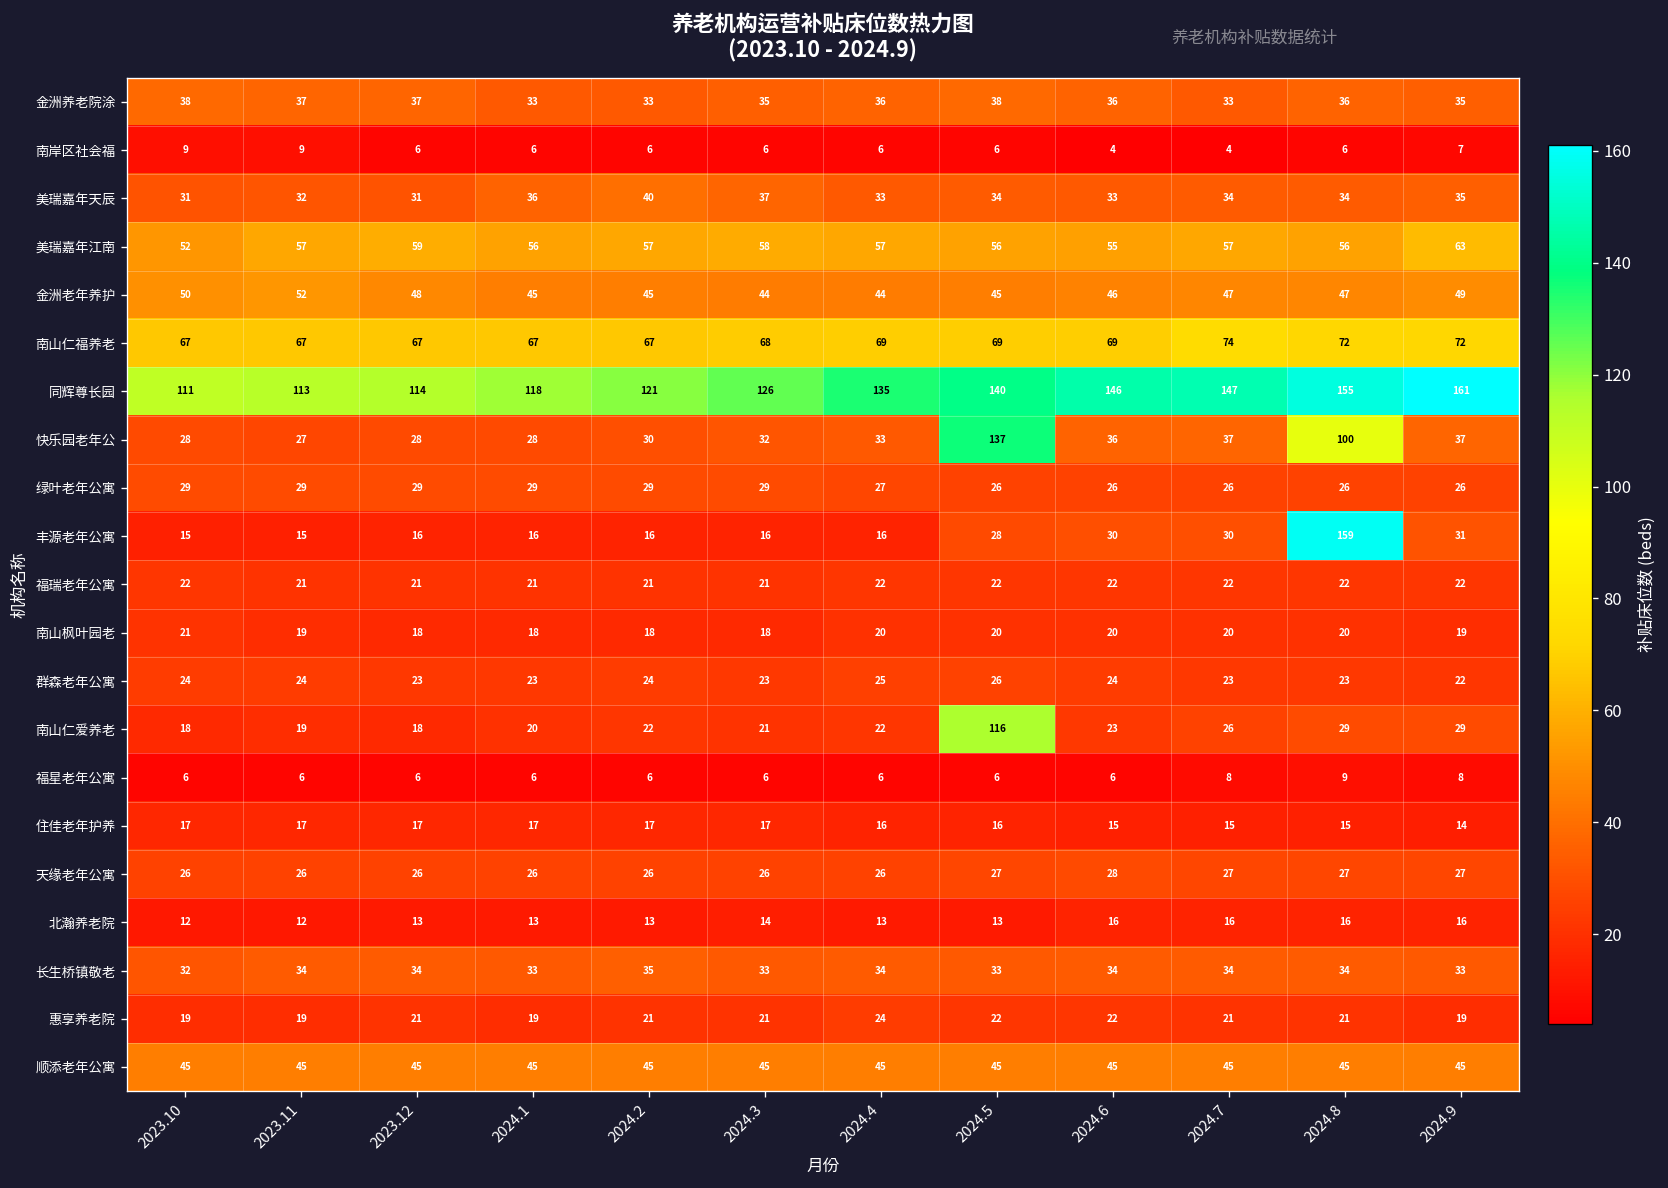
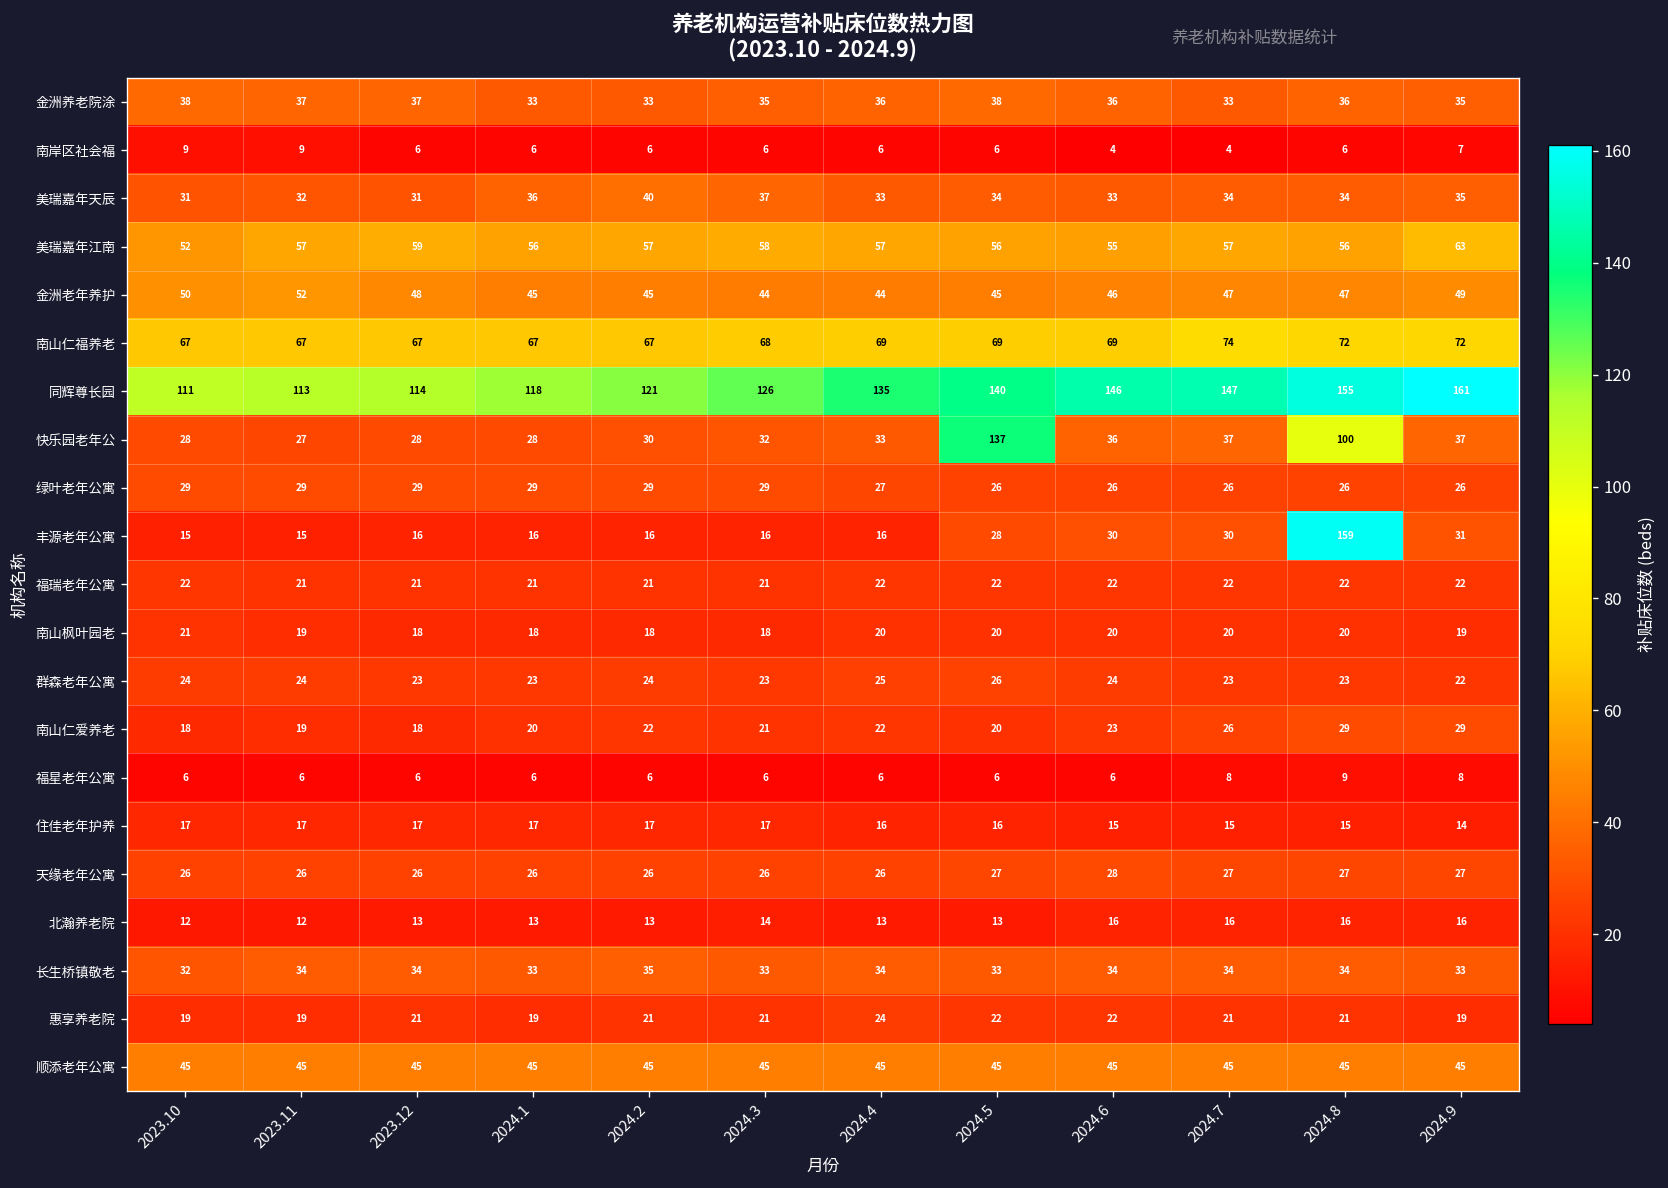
南山仁爱养老, 2024.5: 116 -> 20
